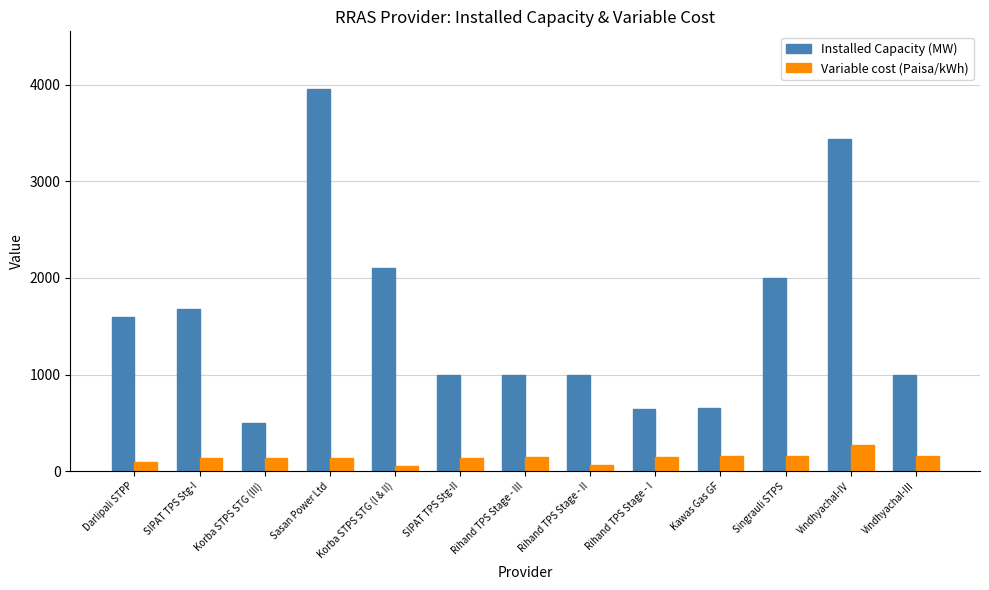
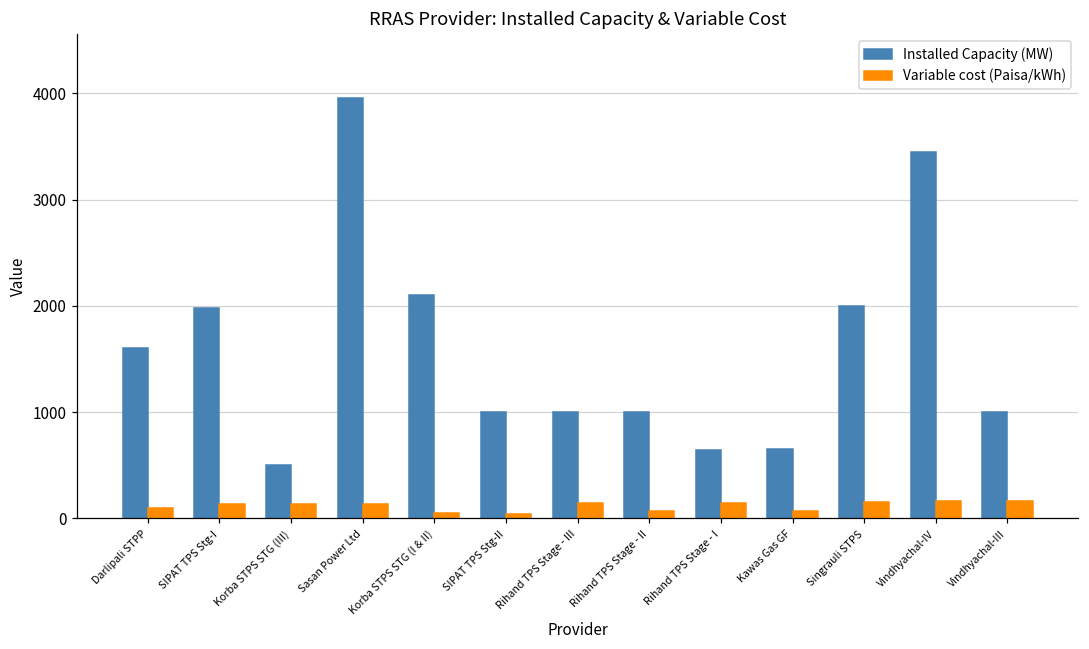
Installed Capacity (MW), SIPAT TPS Stg-I: 1700 -> 2000
Variable cost (Paisa/kWh), SIPAT TPS Stg-II: 100 -> 0
Variable cost (Paisa/kWh), Kawas Gas GF: 200 -> 100
Variable cost (Paisa/kWh), Vindhyachal-IV: 300 -> 200
